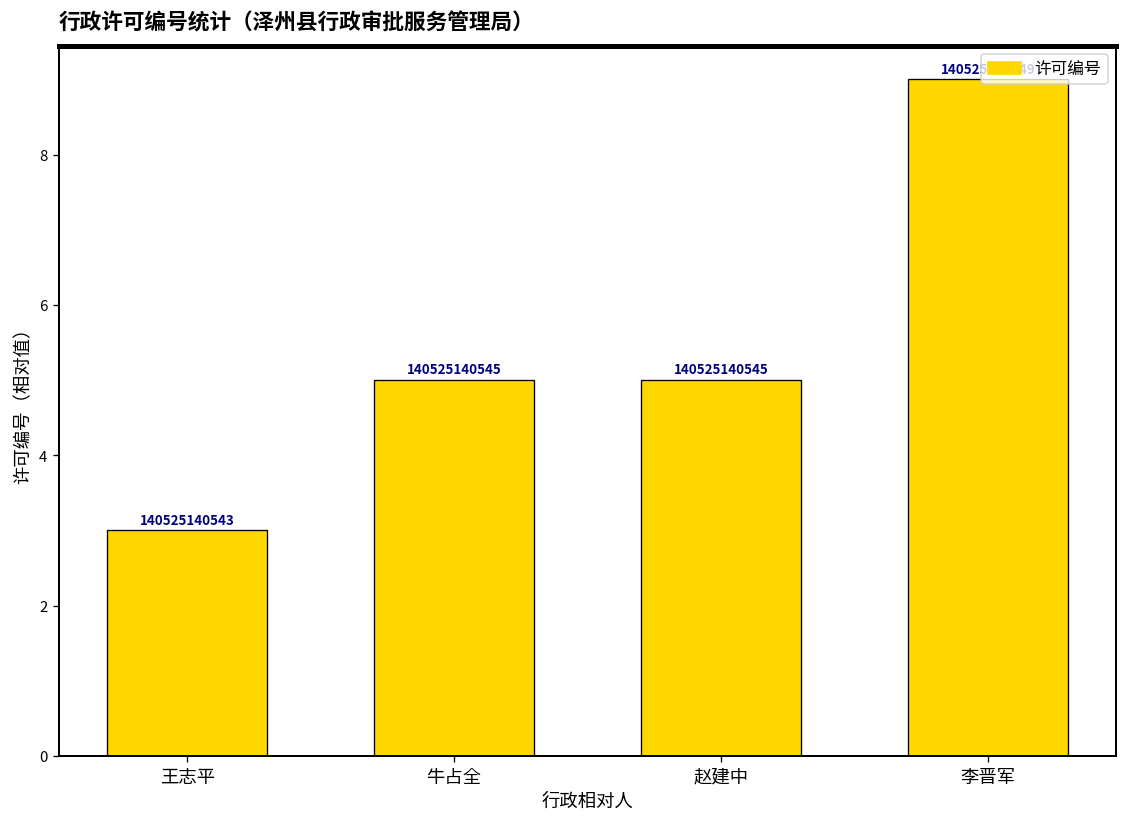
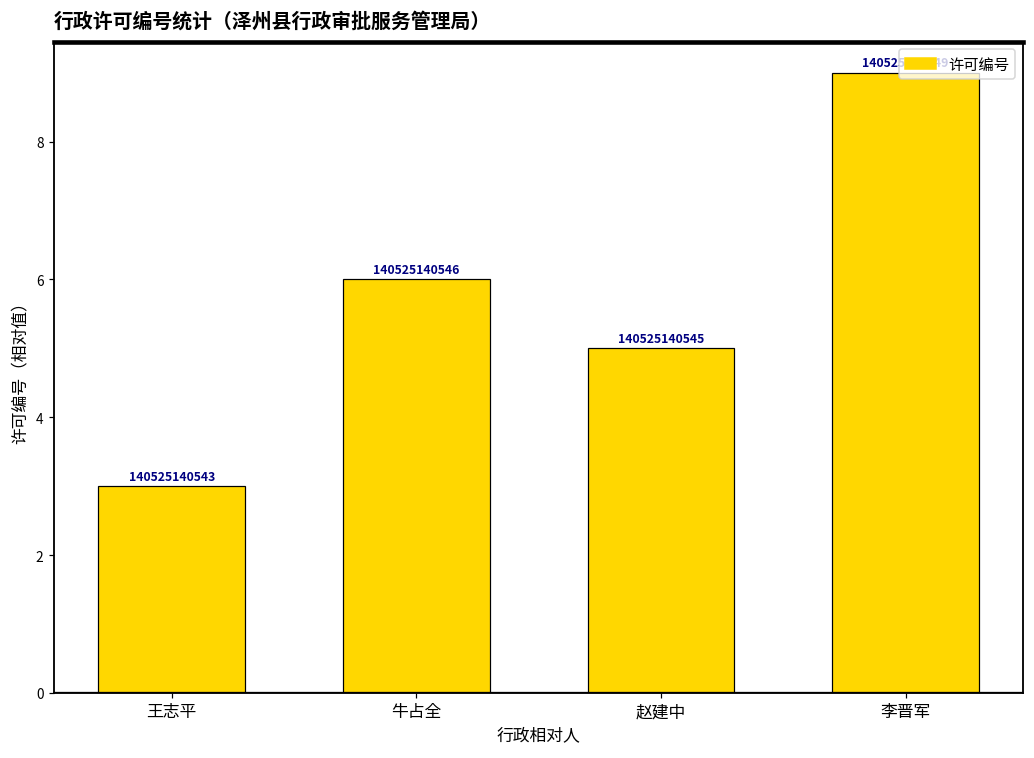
牛占全: 140525140545 -> 140525140546
